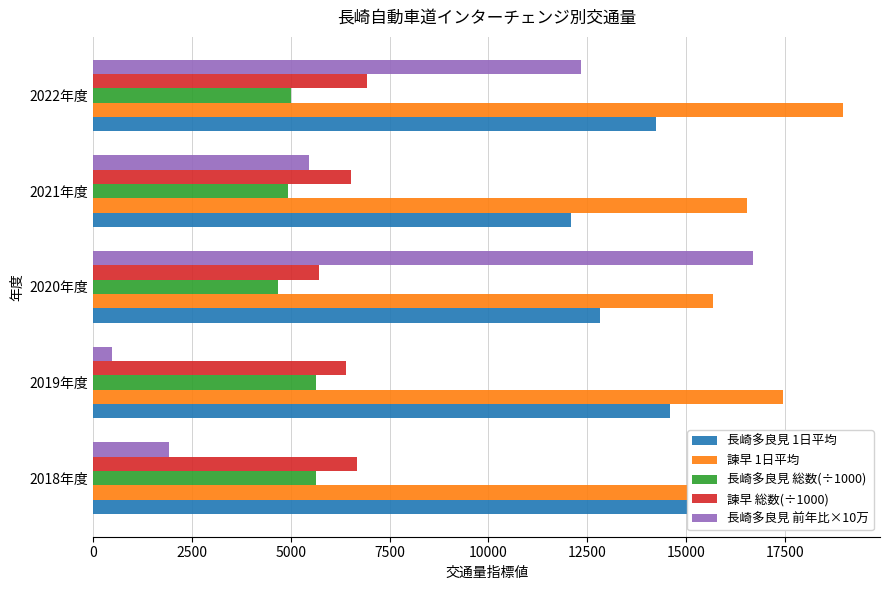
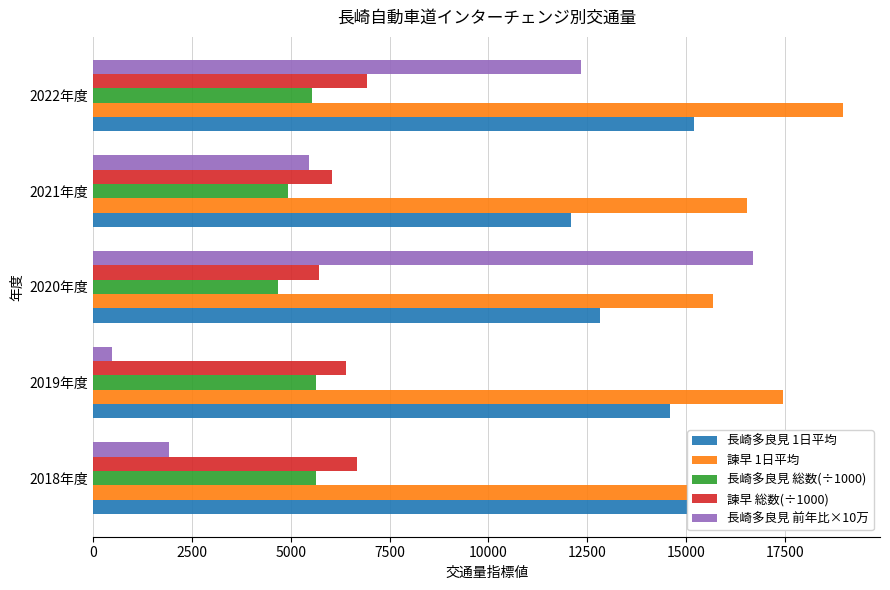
長崎多良見 総数(÷1000), 2022年度: 5000 -> 5500
長崎多良見 1日平均, 2022年度: 14200 -> 15200
諫早 総数(÷1000), 2021年度: 6500 -> 6000
